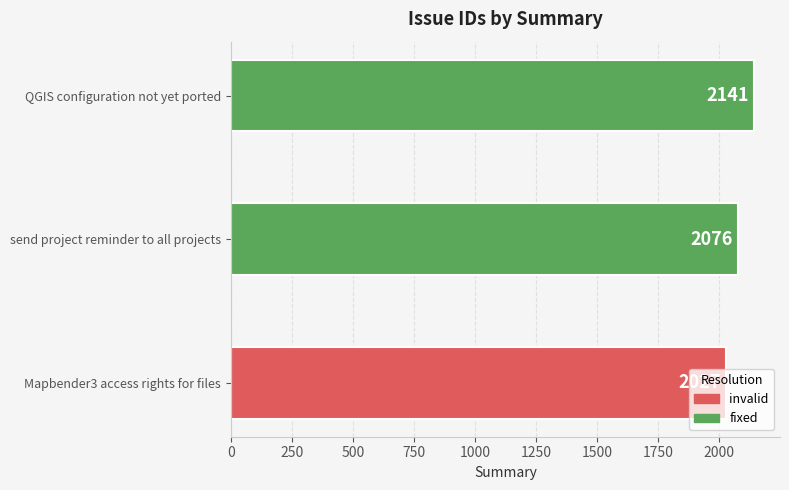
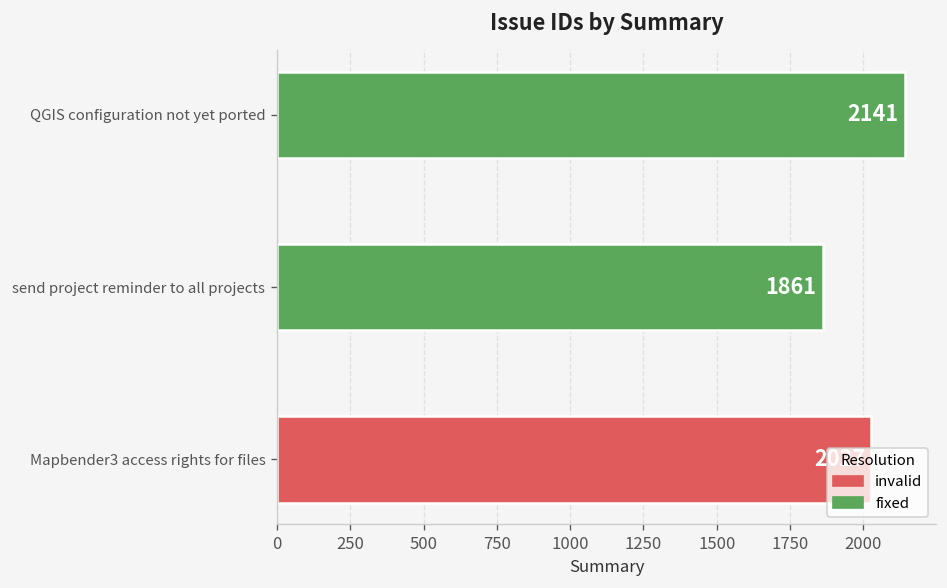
send project reminder to all projects: 2076 -> 1861
